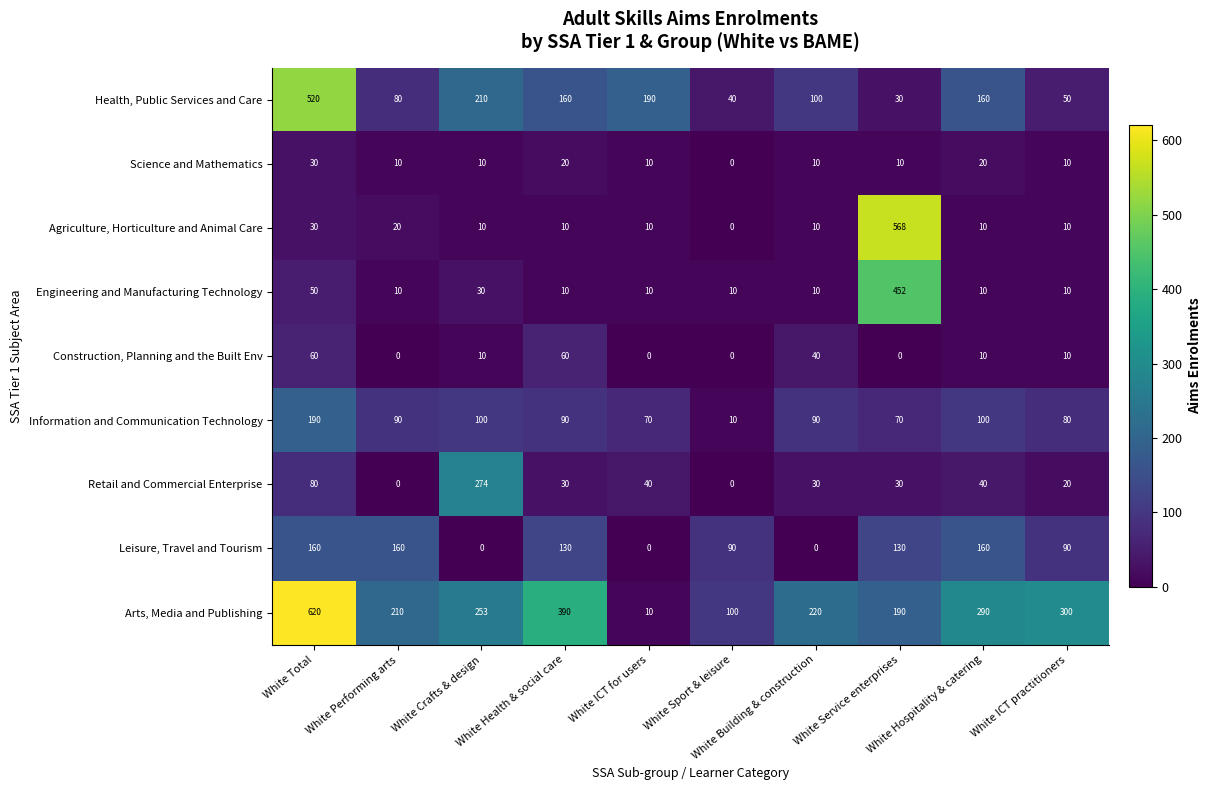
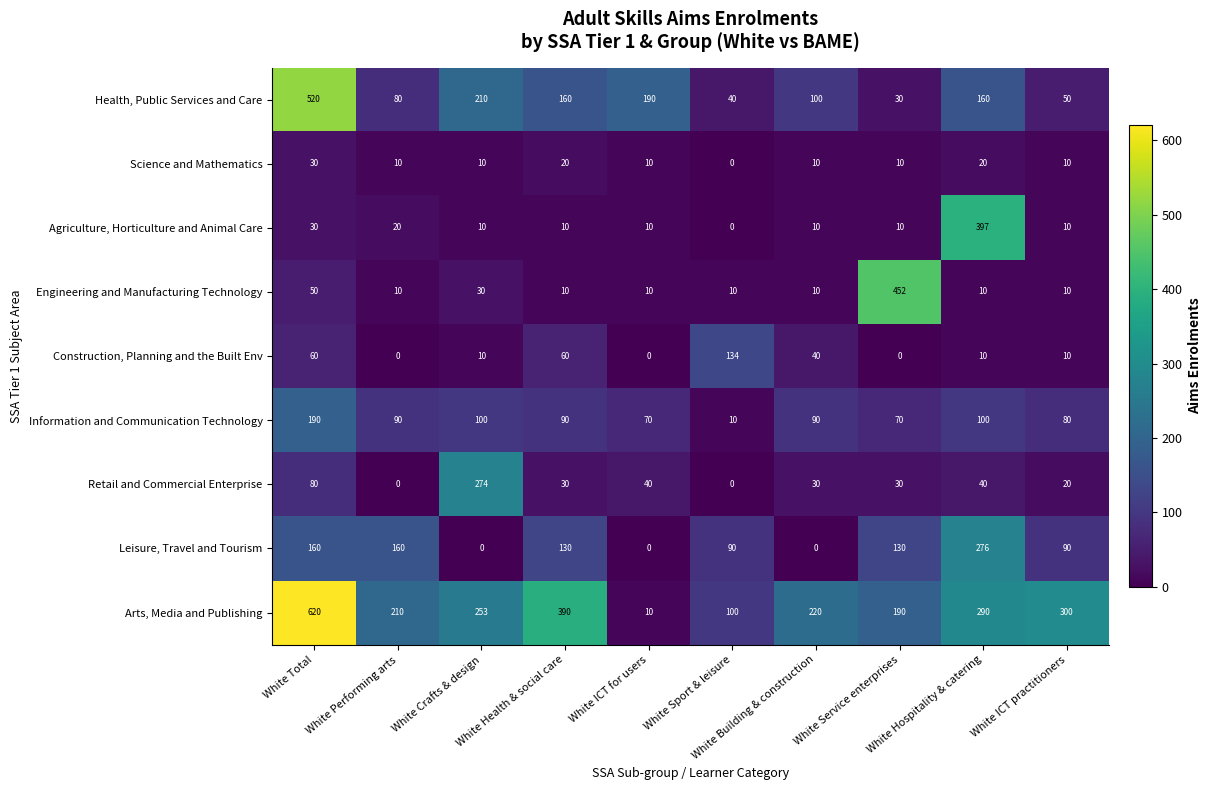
Agriculture, Horticulture and Animal Care, White Service enterprises: 568 -> 10
Agriculture, Horticulture and Animal Care, White Hospitality & catering: 10 -> 397
Construction, Planning and the Built Env, White Sport & leisure: 0 -> 134
Leisure, Travel and Tourism, White Hospitality & catering: 160 -> 276
